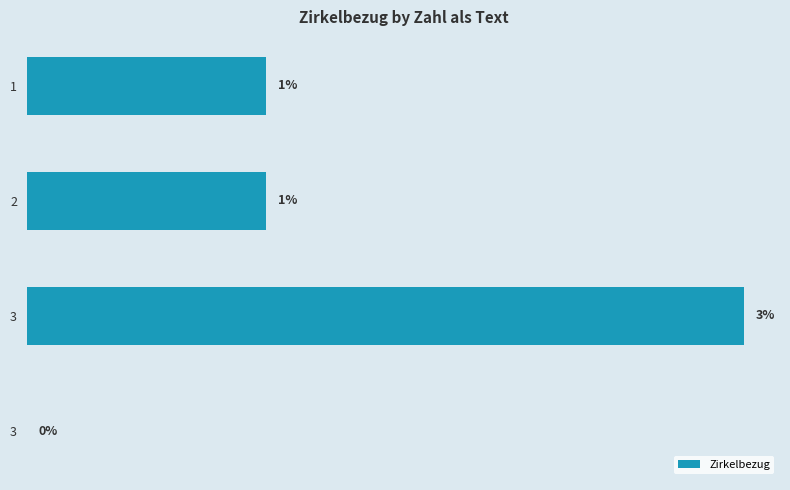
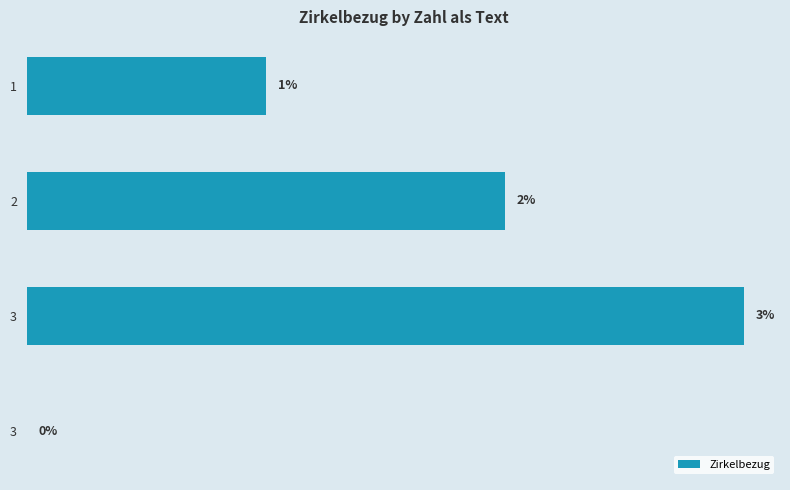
2: 1% -> 2%
